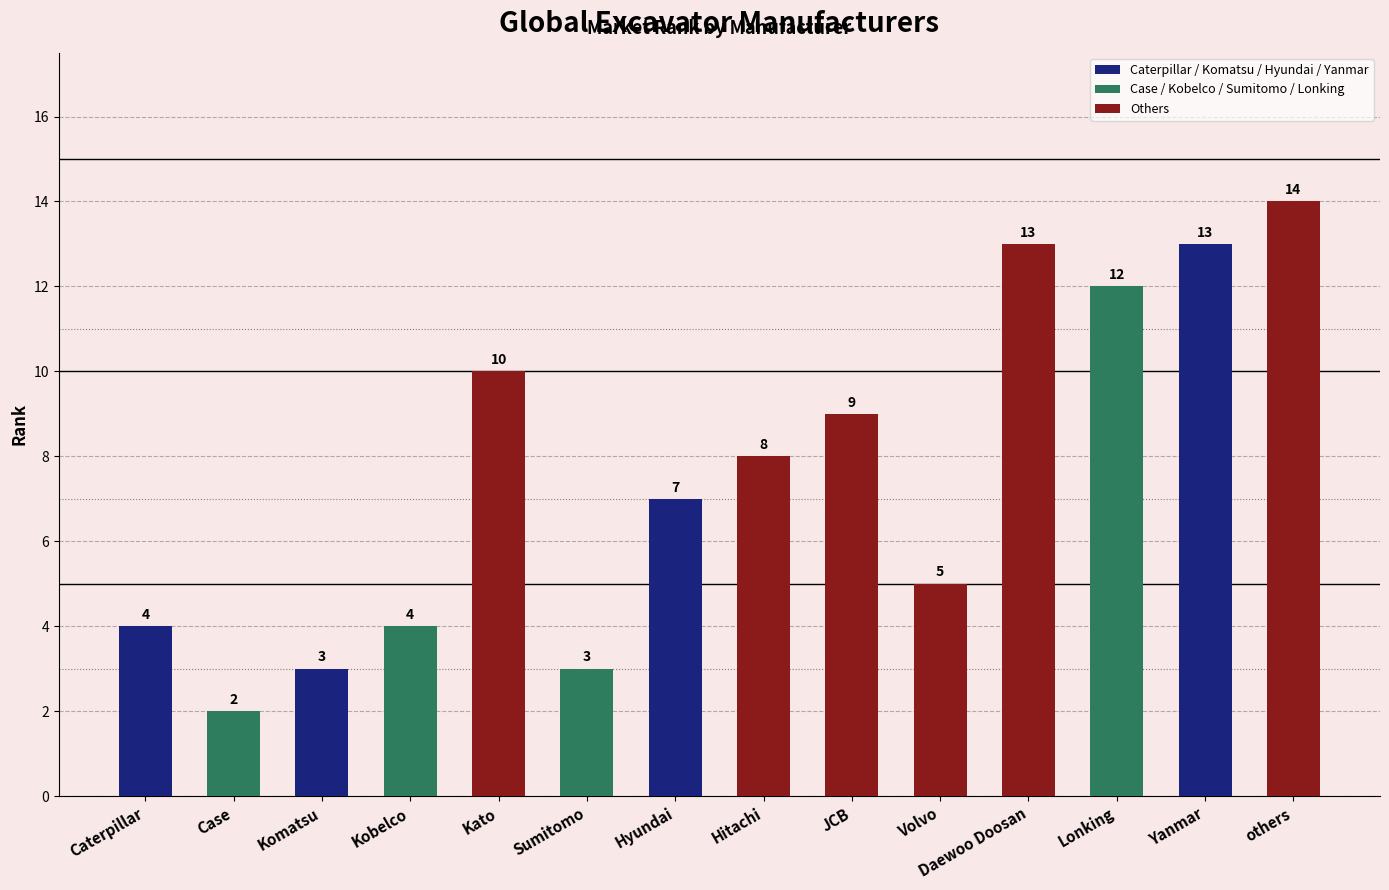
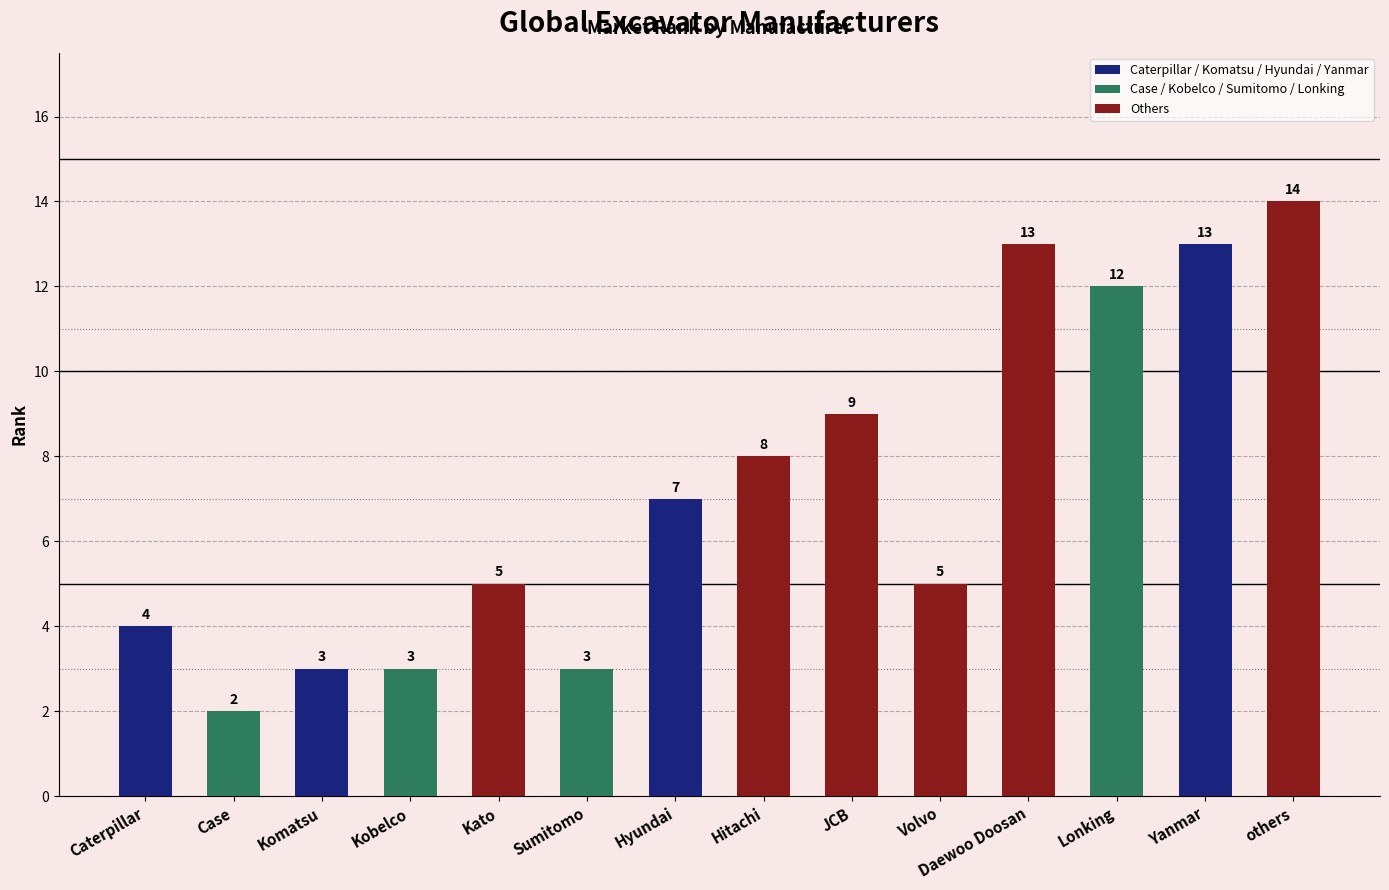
Kobelco: 4 -> 3
Kato: 10 -> 5
